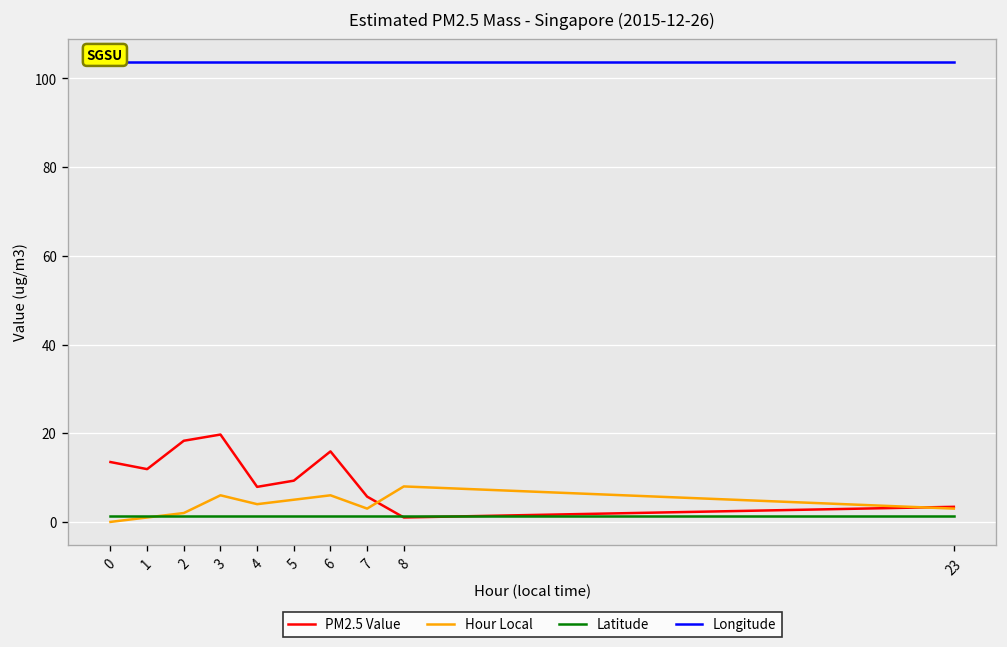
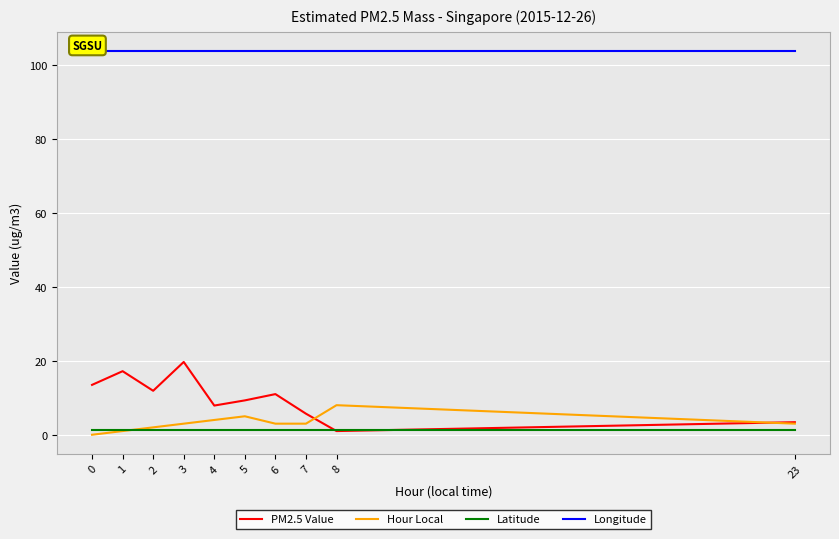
PM2.5 Value, 1: 12 -> 17
PM2.5 Value, 2: 18 -> 12
Hour Local, 3: 6 -> 3
PM2.5 Value, 6: 16 -> 11
Hour Local, 6: 6 -> 3
